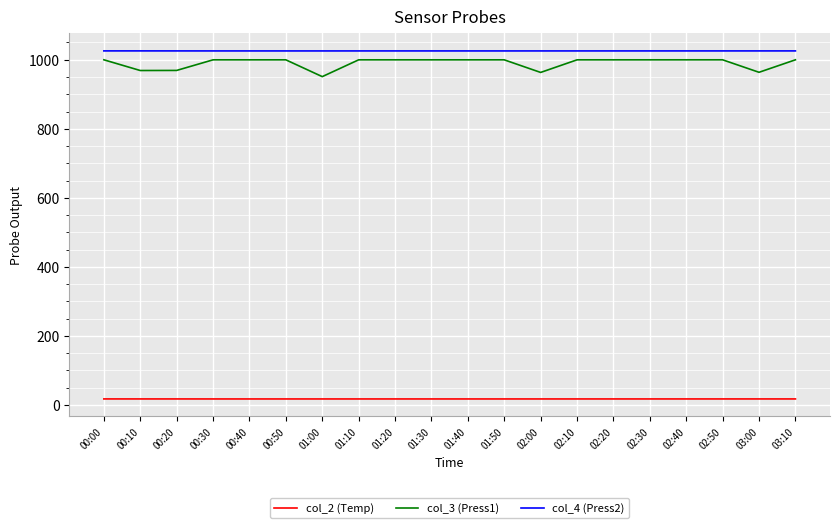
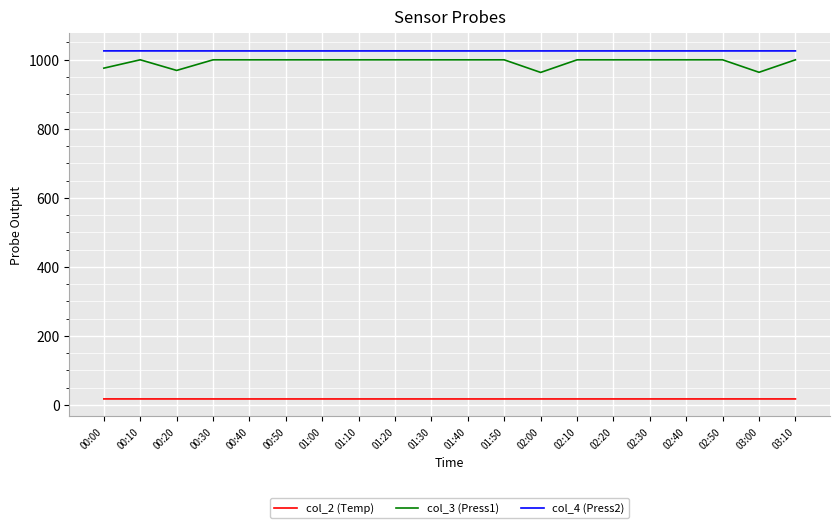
col_3 (Press1), 00:00: 1000 -> 980
col_3 (Press1), 00:10: 970 -> 1000
col_3 (Press1), 01:00: 950 -> 1000
